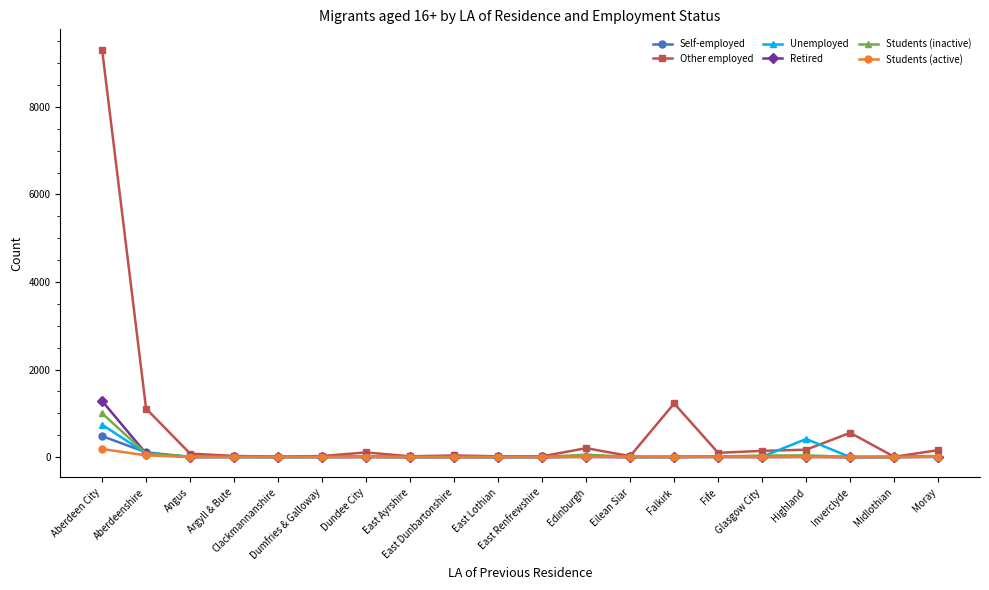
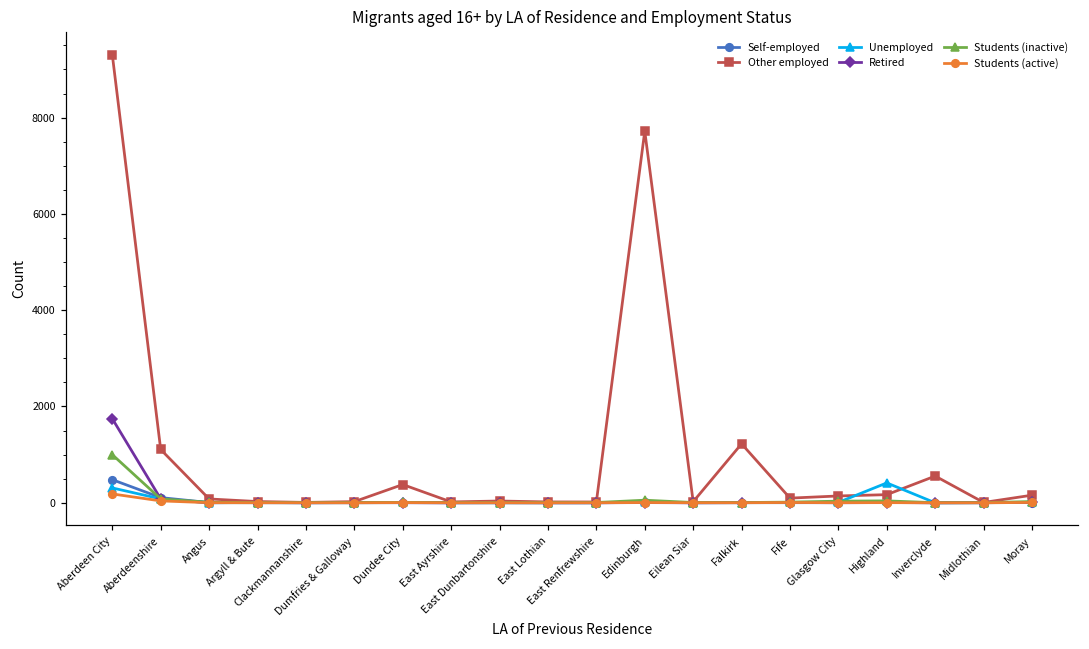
Unemployed, Aberdeen City: 700 -> 300
Retired, Aberdeen City: 1300 -> 1700
Other employed, Dundee City: 100 -> 400
Other employed, Edinburgh: 200 -> 7700
